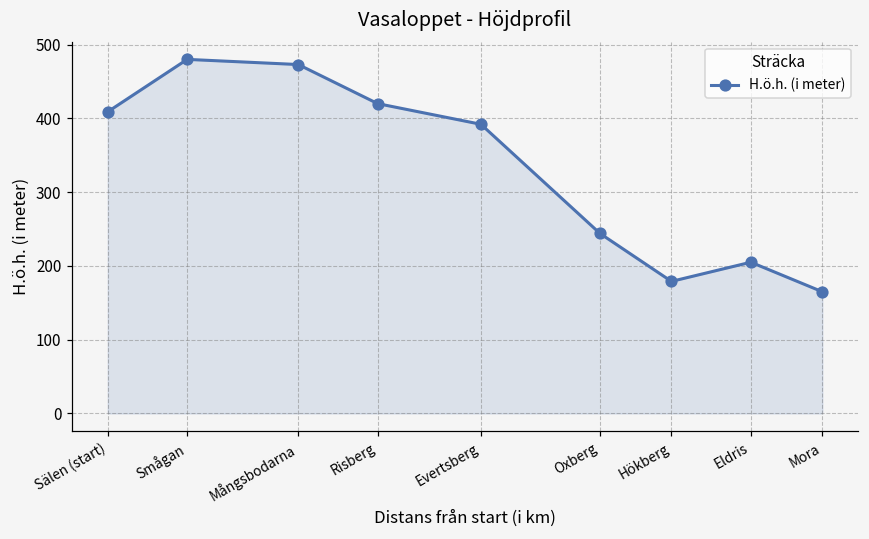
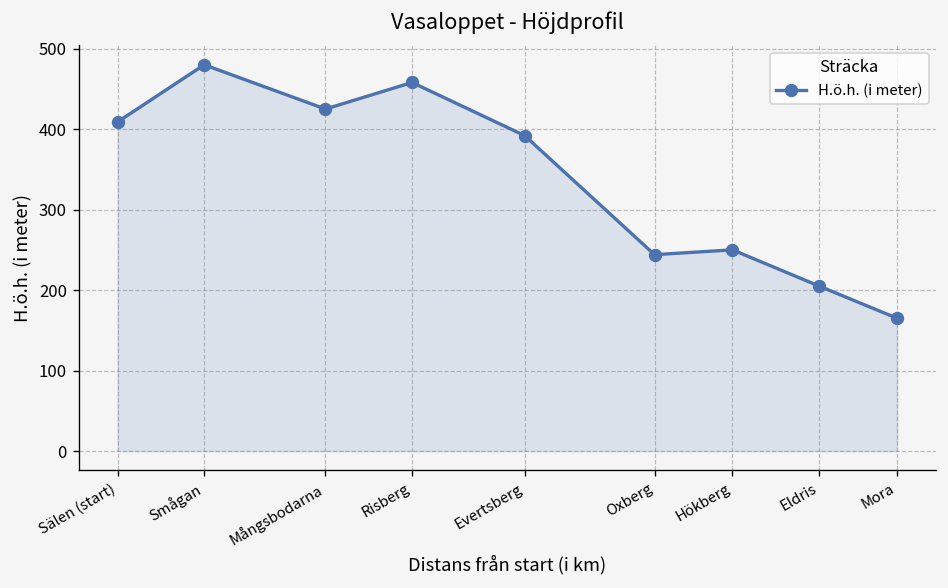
Mångsbodarna: 470 -> 430
Risberg: 420 -> 460
Hökberg: 180 -> 250
